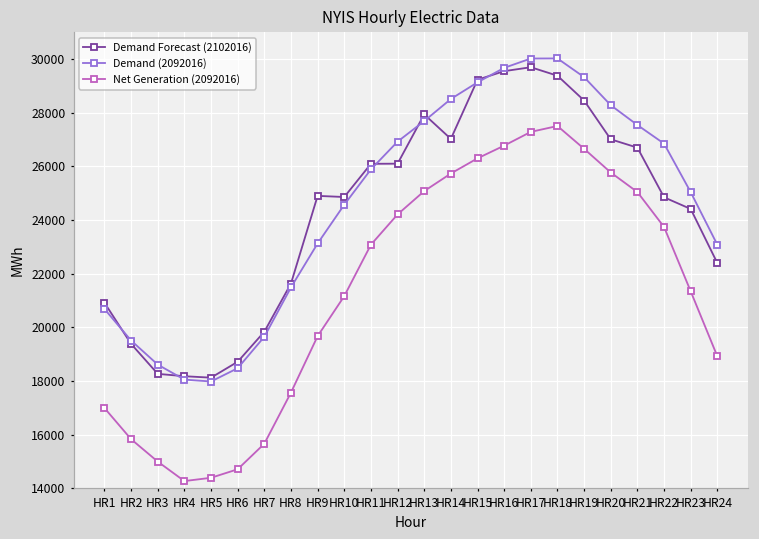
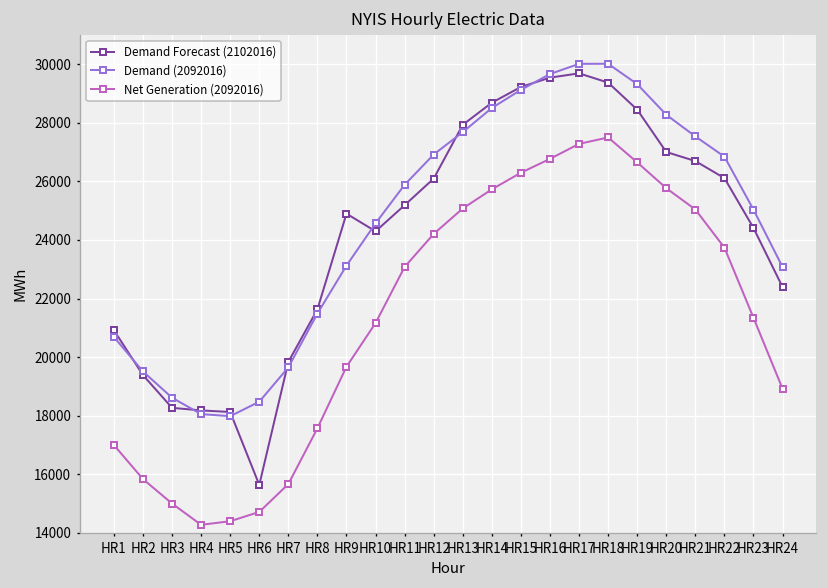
Demand Forecast (2102016), HR6: 18700 -> 15600
Demand Forecast (2102016), HR10: 24900 -> 24300
Demand Forecast (2102016), HR11: 26100 -> 25200
Demand Forecast (2102016), HR14: 27000 -> 28700
Demand Forecast (2102016), HR22: 24800 -> 26100
